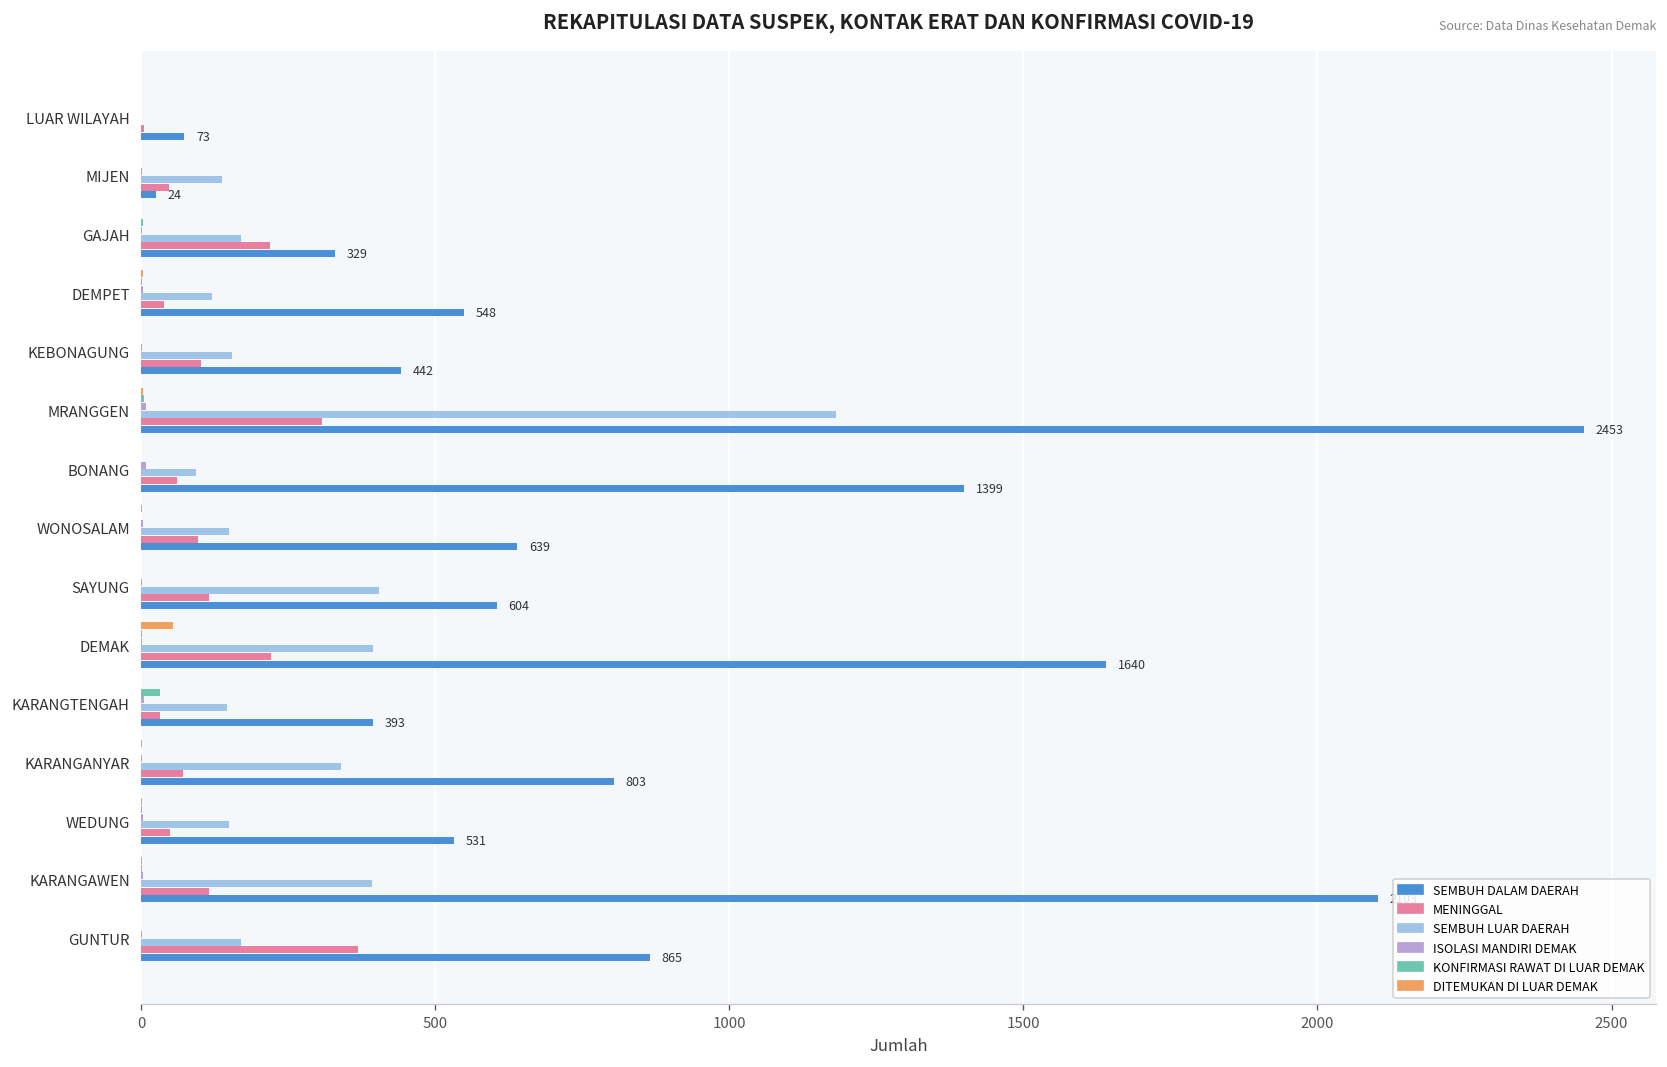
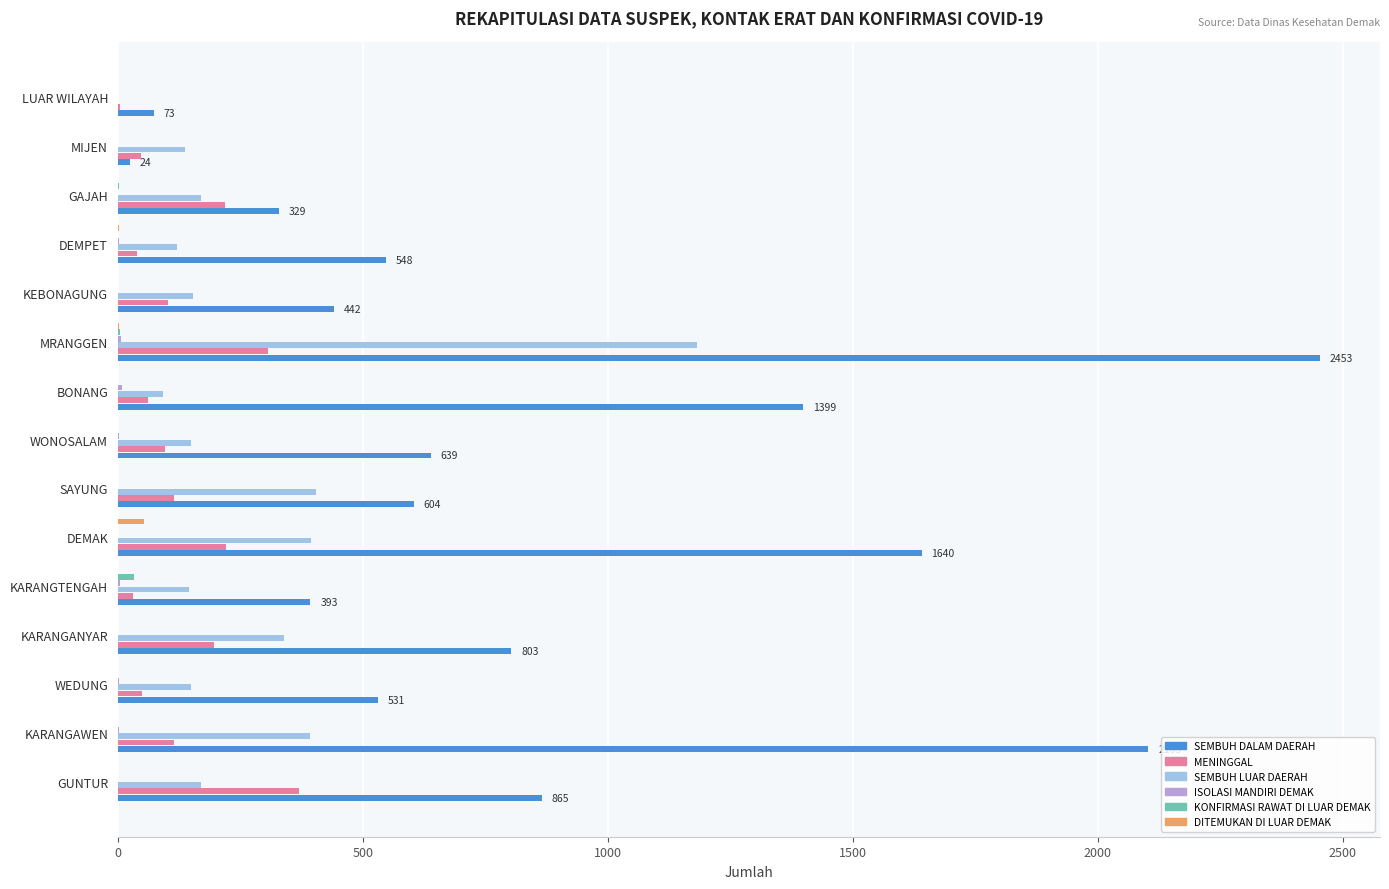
MENINGGAL, KARANGANYAR: 70 -> 200
